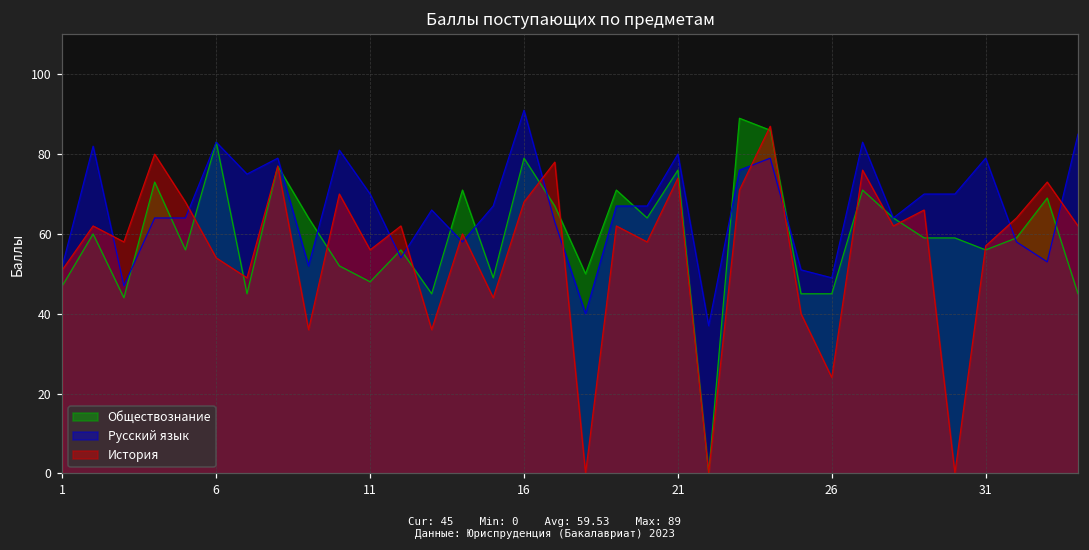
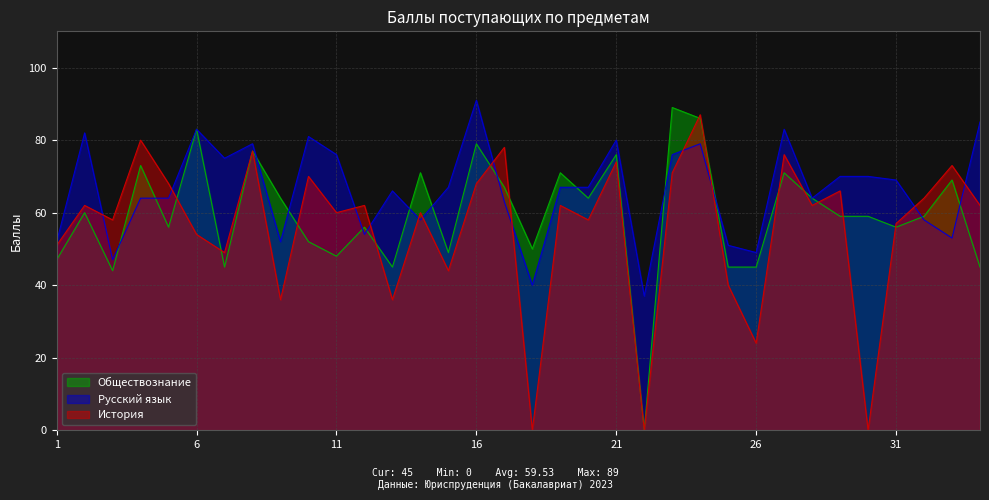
Русский язык, 11: 70 -> 76
История, 11: 56 -> 60
Русский язык, 31: 79 -> 69
